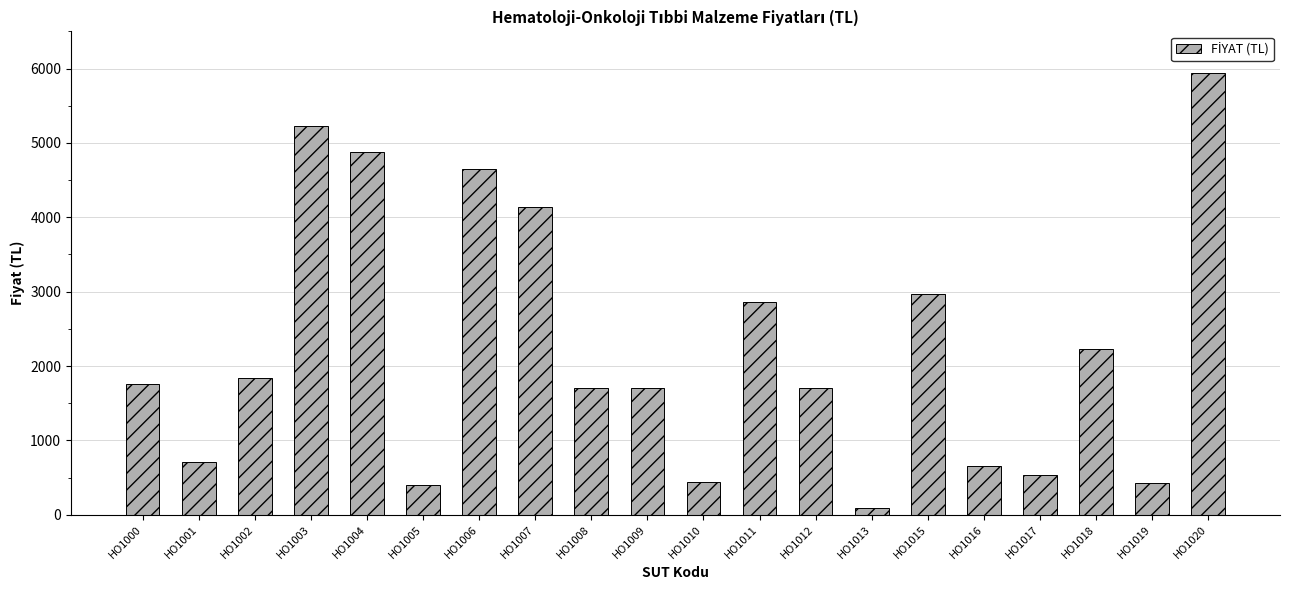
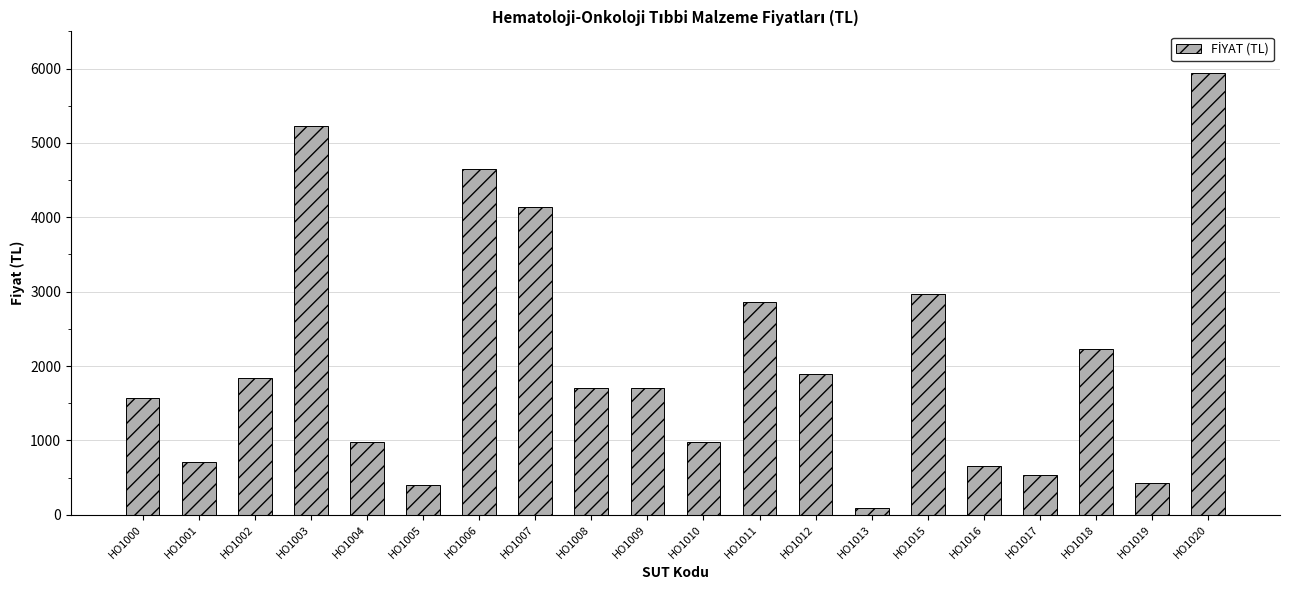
HO1000: 1800 -> 1600
HO1004: 4900 -> 1000
HO1010: 400 -> 1000
HO1012: 1700 -> 1900
